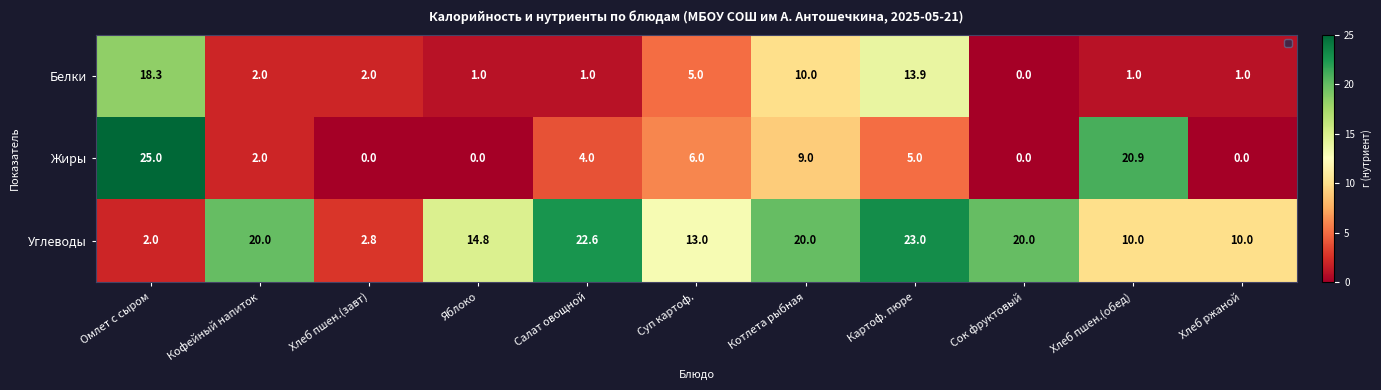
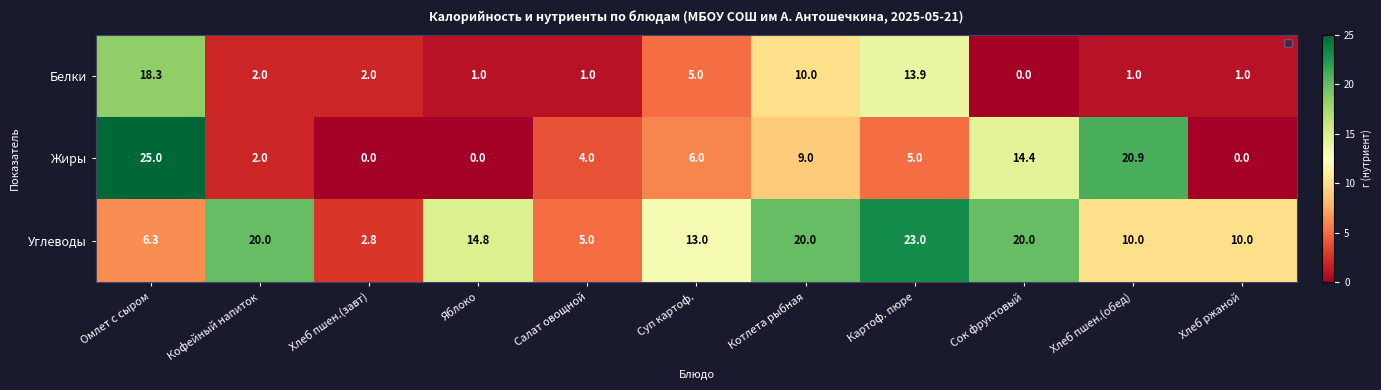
Жиры, Сок фруктовый: 0.0 -> 14.4
Углеводы, Омлет с сыром: 2.0 -> 6.3
Углеводы, Салат овощной: 22.6 -> 5.0
